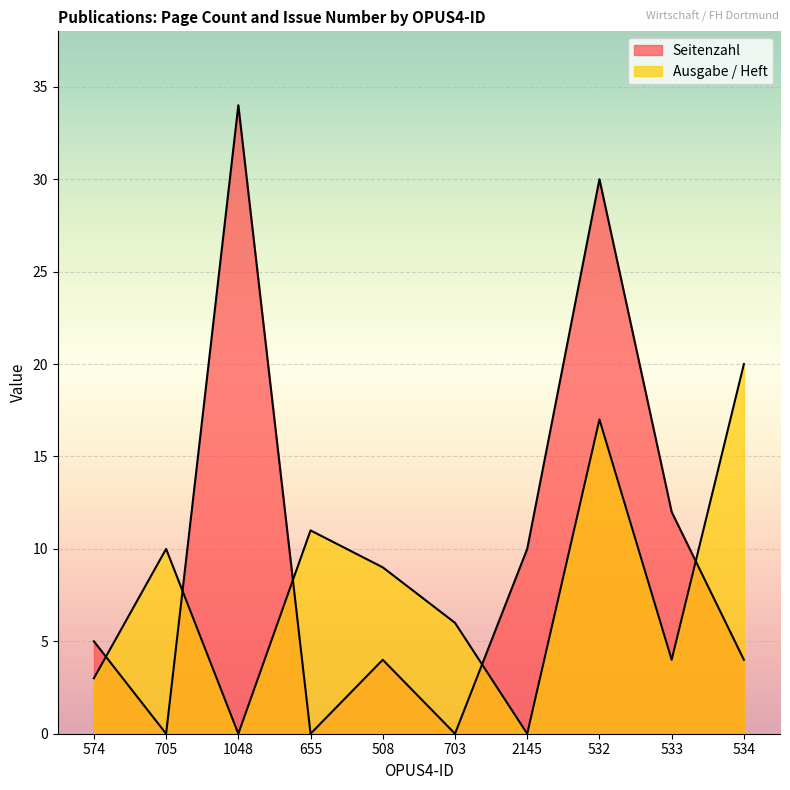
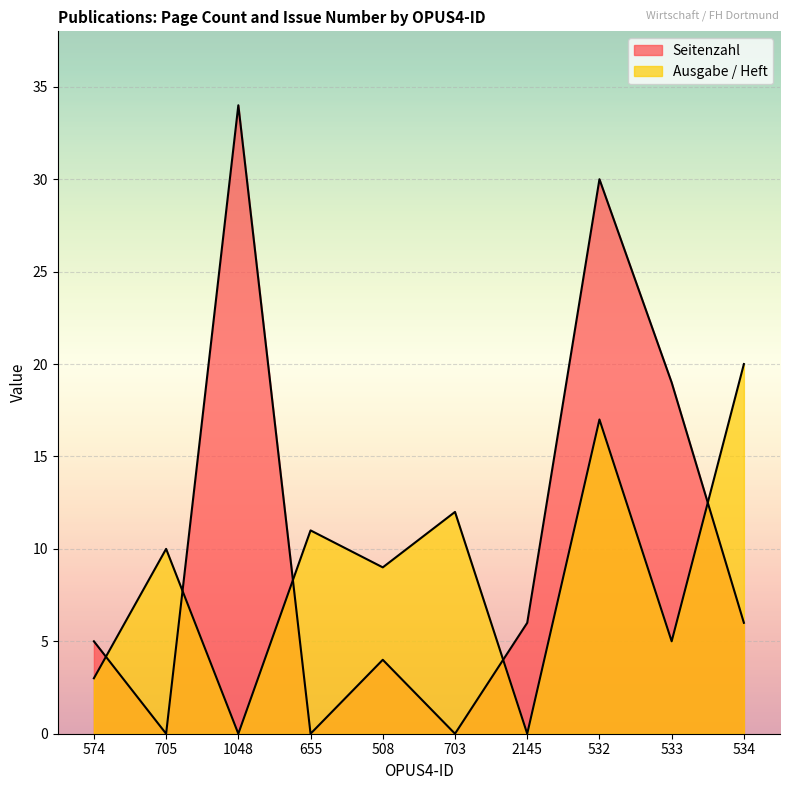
Ausgabe / Heft, 703: 6 -> 12
Seitenzahl, 2145: 10 -> 6
Seitenzahl, 533: 12 -> 19
Ausgabe / Heft, 533: 4 -> 5
Seitenzahl, 534: 4 -> 6
